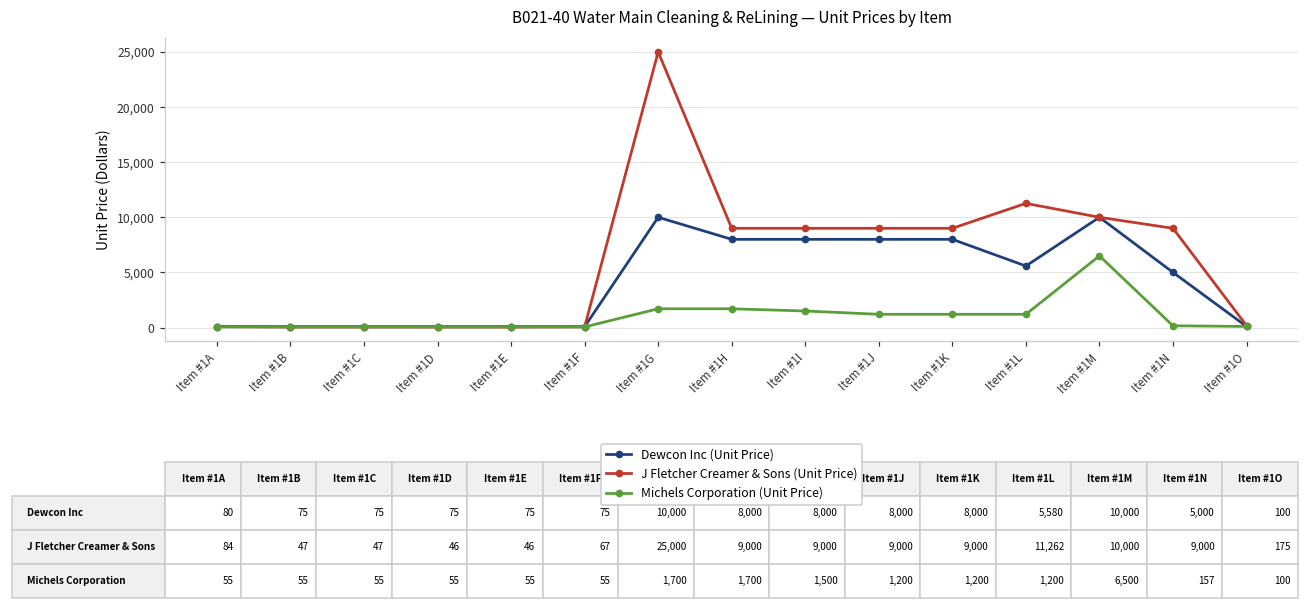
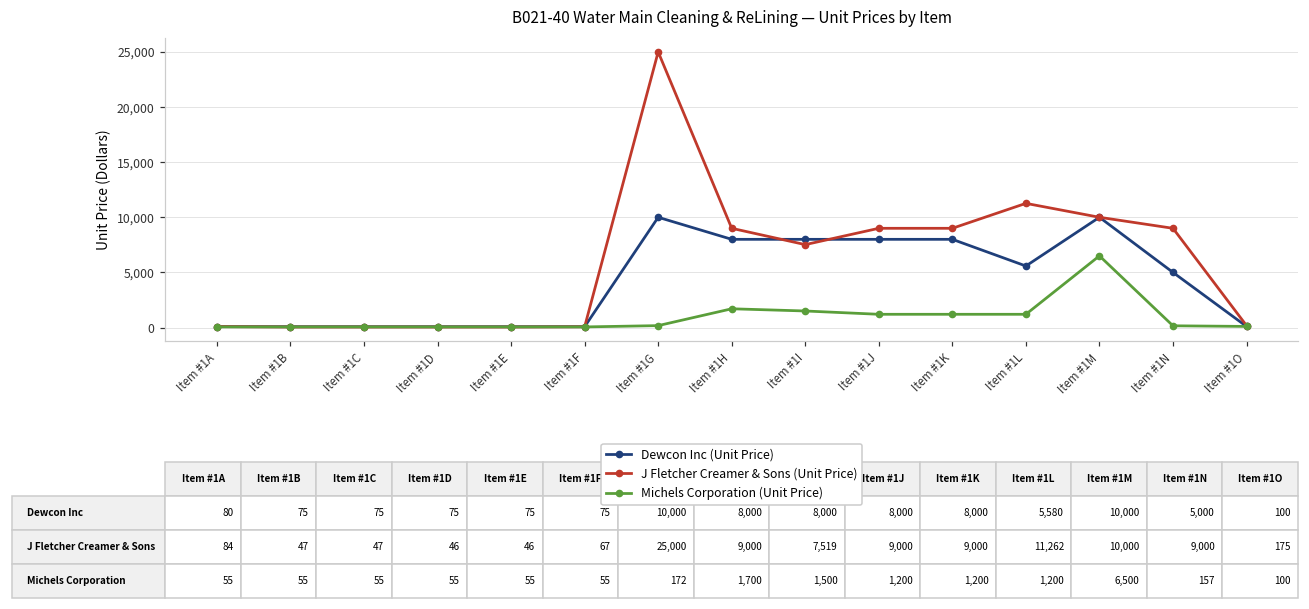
Michels Corporation (Unit Price), Item #1G: 1,700 -> 172
J Fletcher Creamer & Sons (Unit Price), Item #1I: 9,000 -> 7,519
